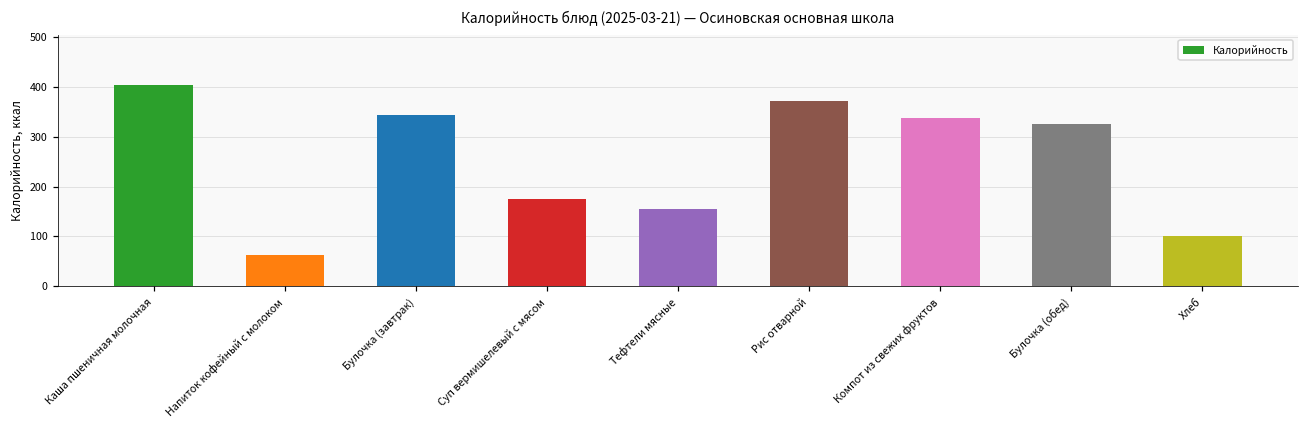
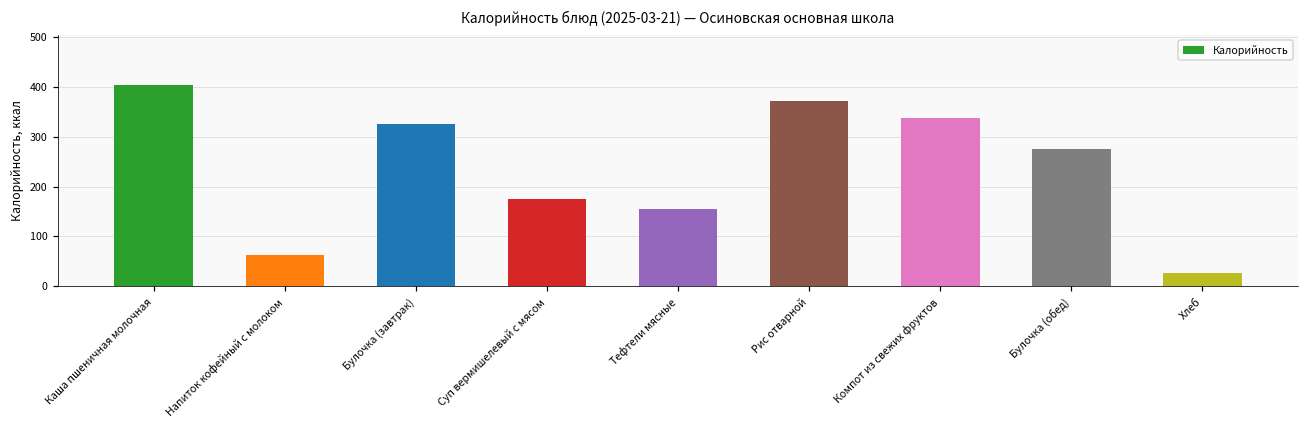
Булочка (завтрак): 340 -> 330
Булочка (обед): 330 -> 280
Хлеб: 100 -> 30
